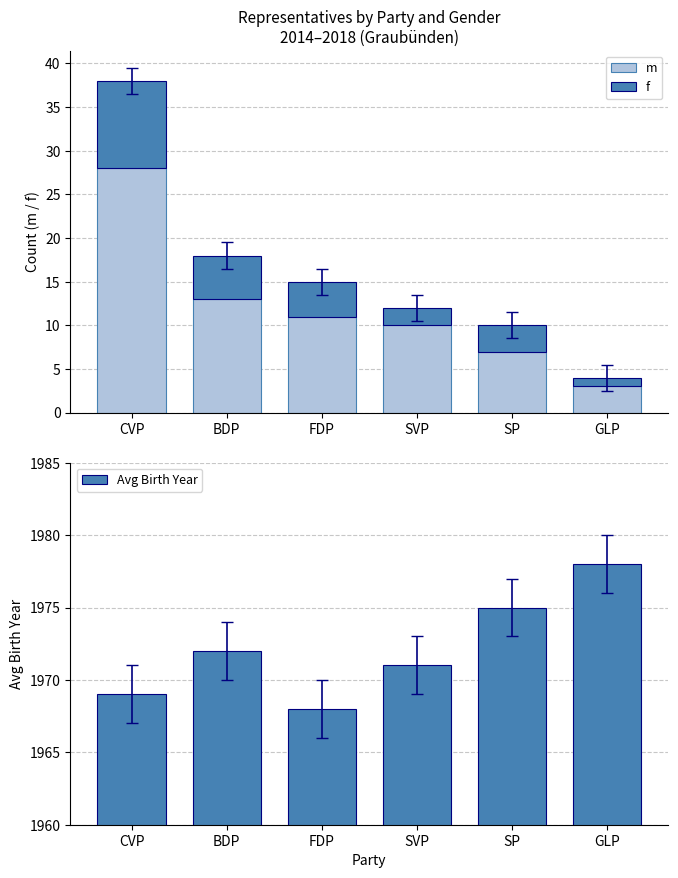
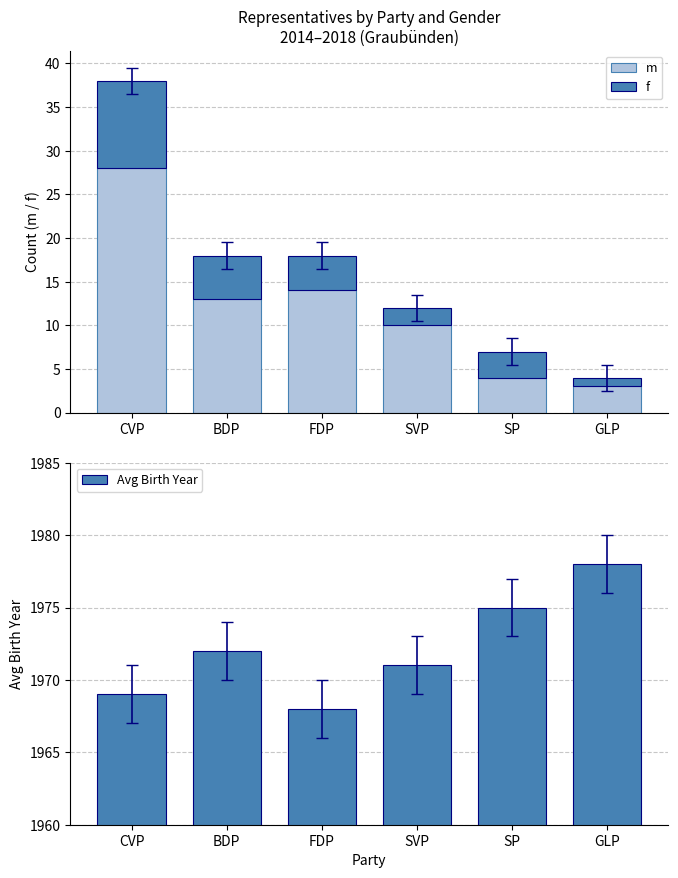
Representatives by Party and Gender 2014–2018 (Graubünden), m, FDP: 11 -> 14
Representatives by Party and Gender 2014–2018 (Graubünden), m, SP: 7 -> 4
